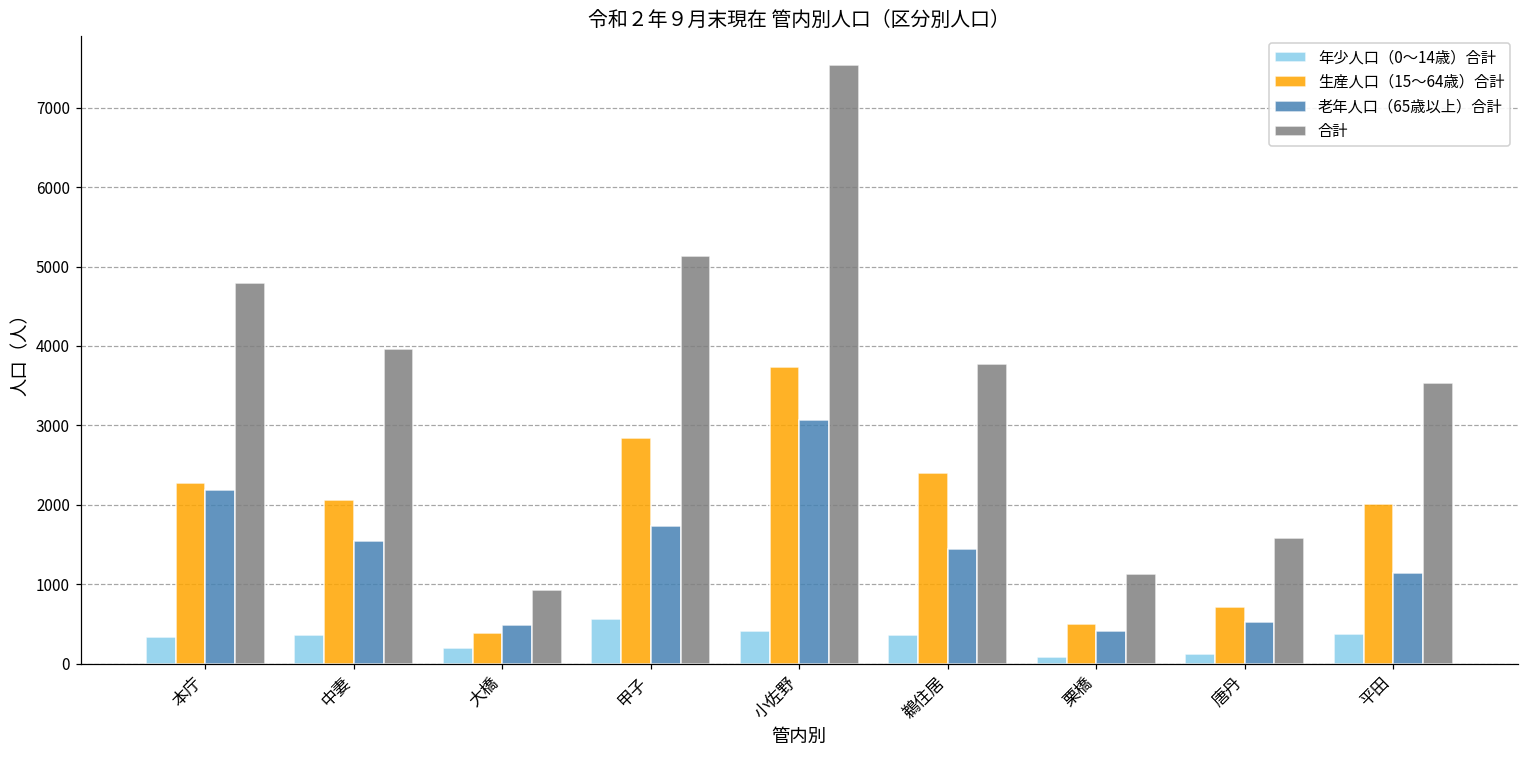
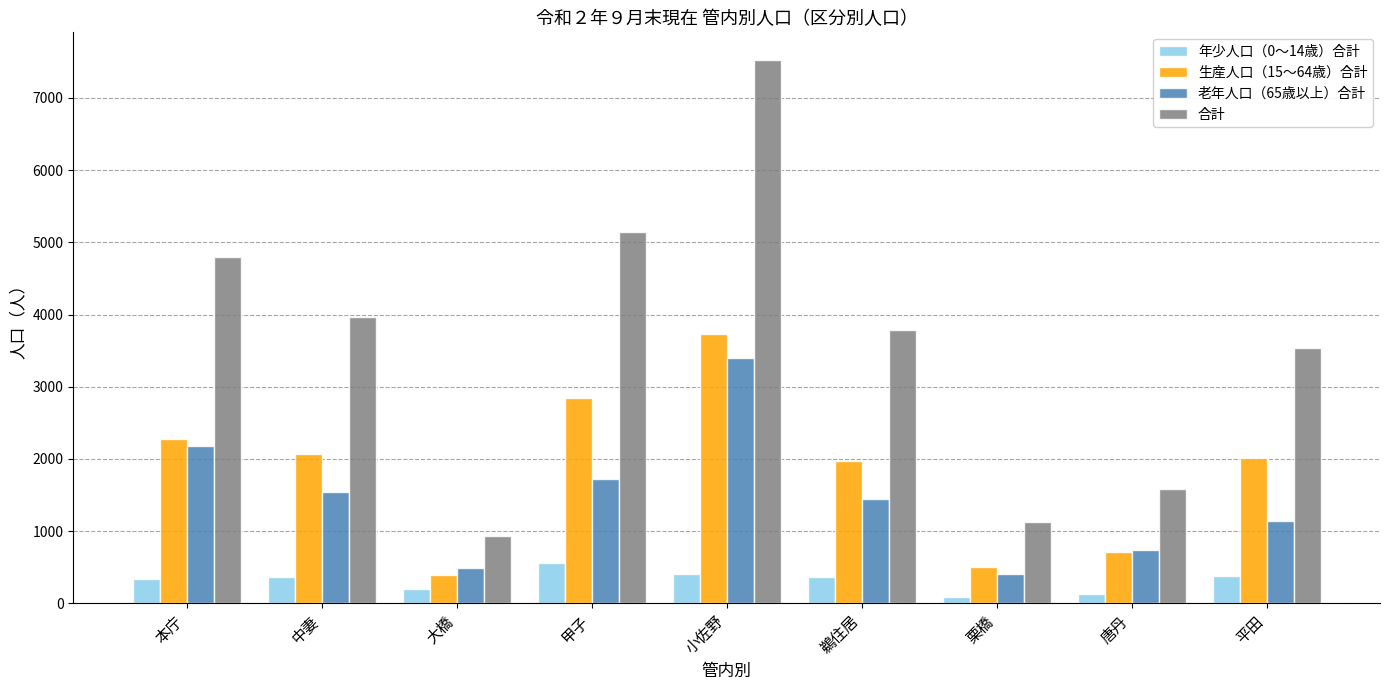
老年人口（65歳以上）合計, 小佐野: 3100 -> 3400
生産人口（15～64歳）合計, 鵜住居: 2400 -> 2000
老年人口（65歳以上）合計, 唐丹: 500 -> 700
